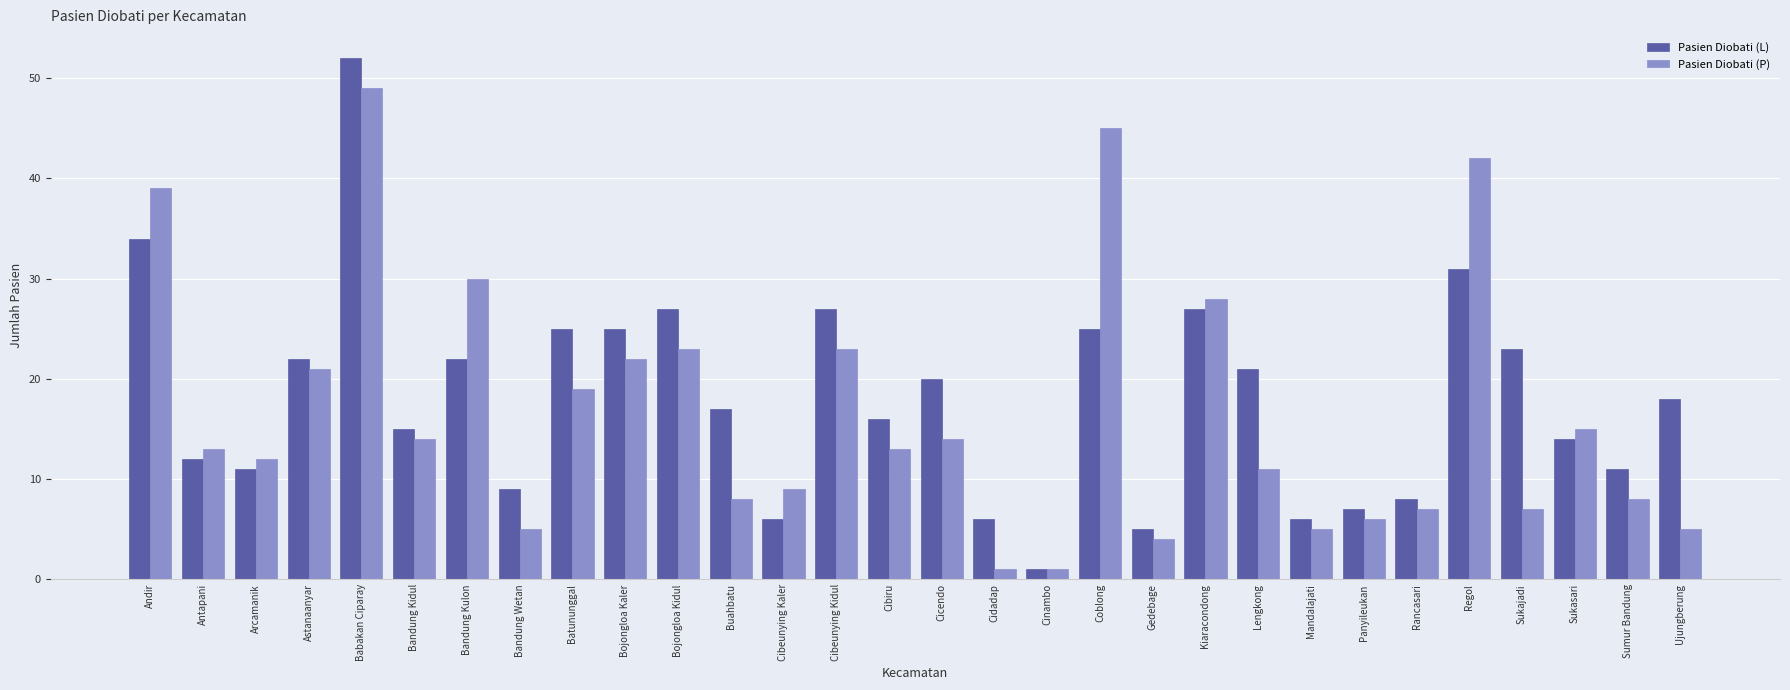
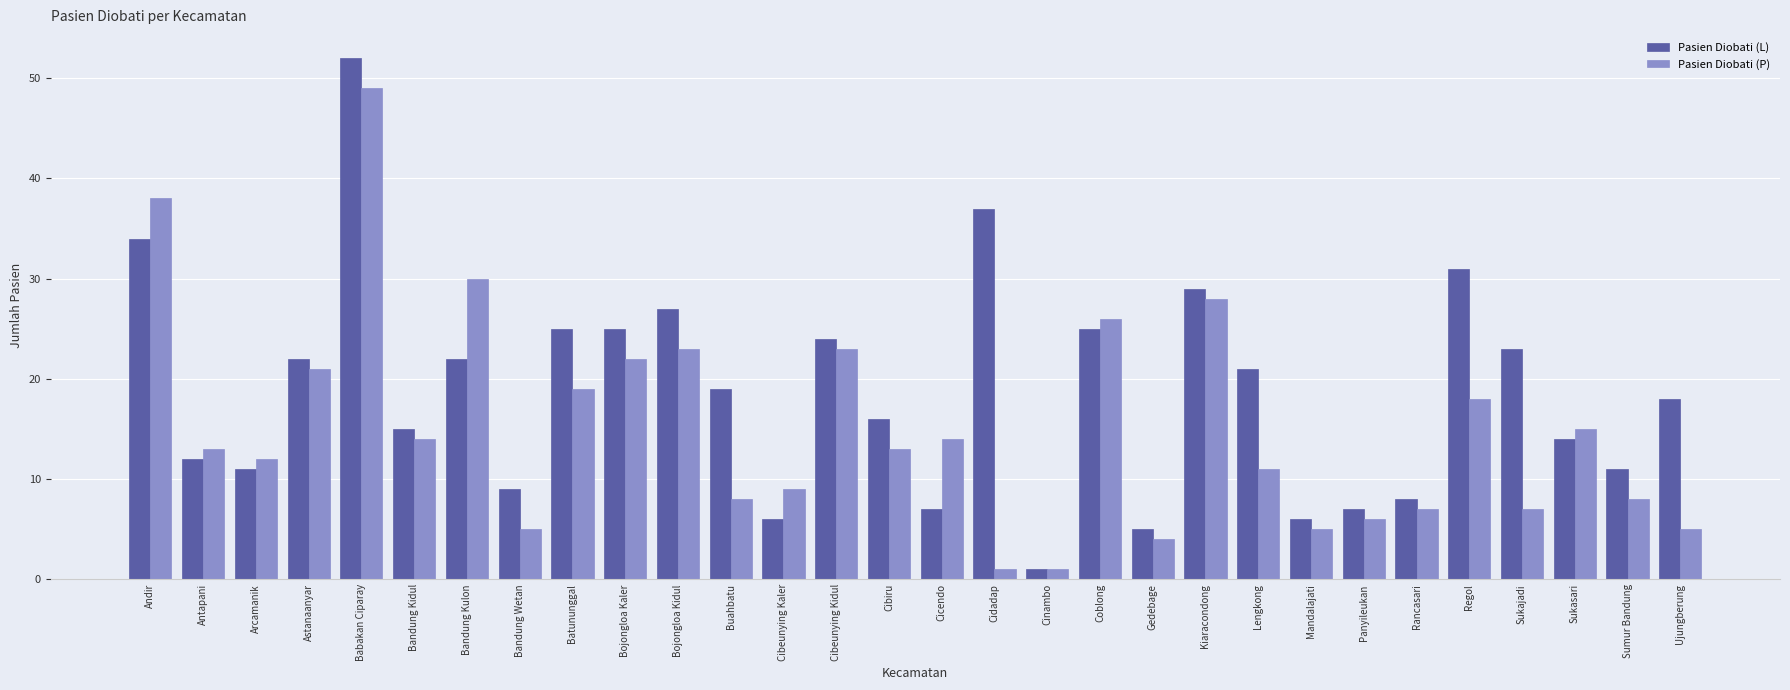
Pasien Diobati (P), Andir: 39 -> 38
Pasien Diobati (L), Buahbatu: 17 -> 19
Pasien Diobati (L), Cibeunying Kidul: 27 -> 24
Pasien Diobati (L), Cicendo: 20 -> 7
Pasien Diobati (L), Cidadap: 6 -> 37
Pasien Diobati (P), Coblong: 45 -> 26
Pasien Diobati (L), Kiaracondong: 27 -> 29
Pasien Diobati (P), Regol: 42 -> 18
